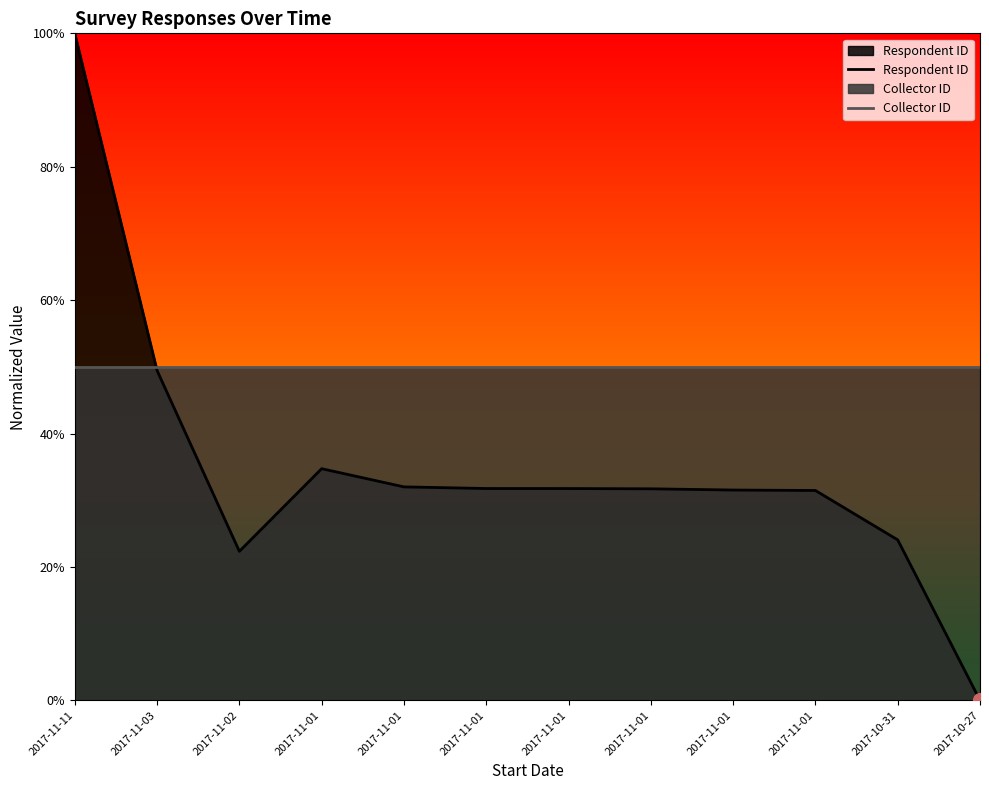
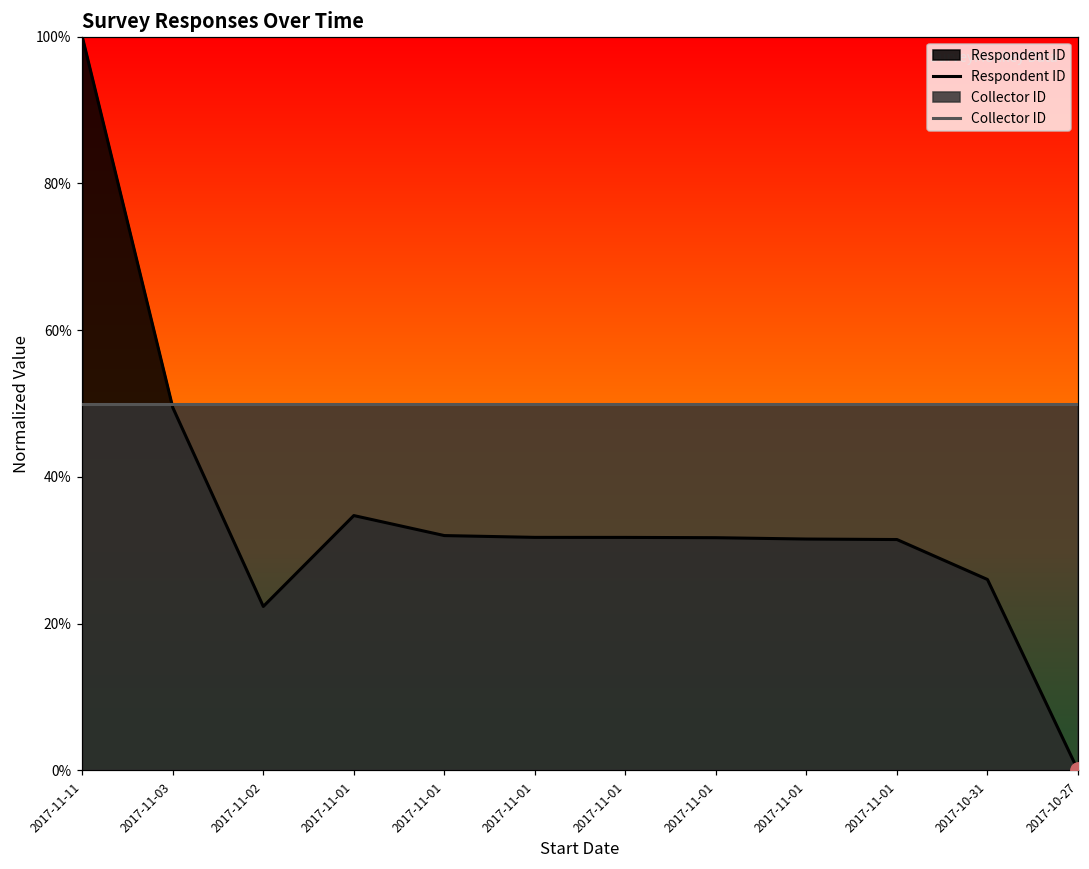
Respondent ID, 2017-10-31: 24% -> 26%
